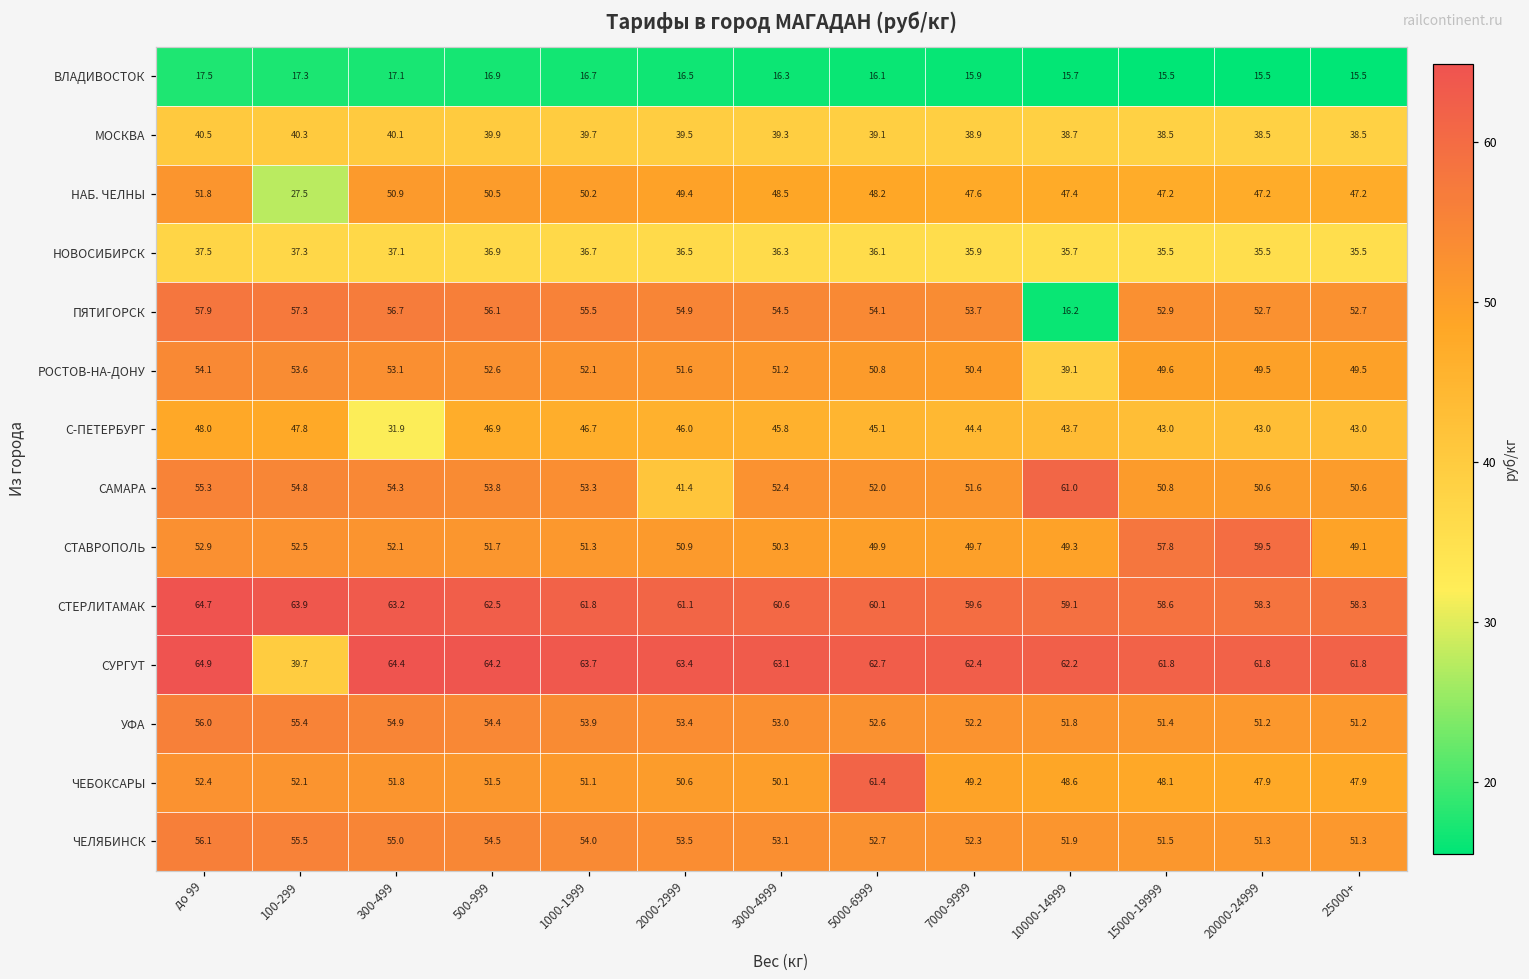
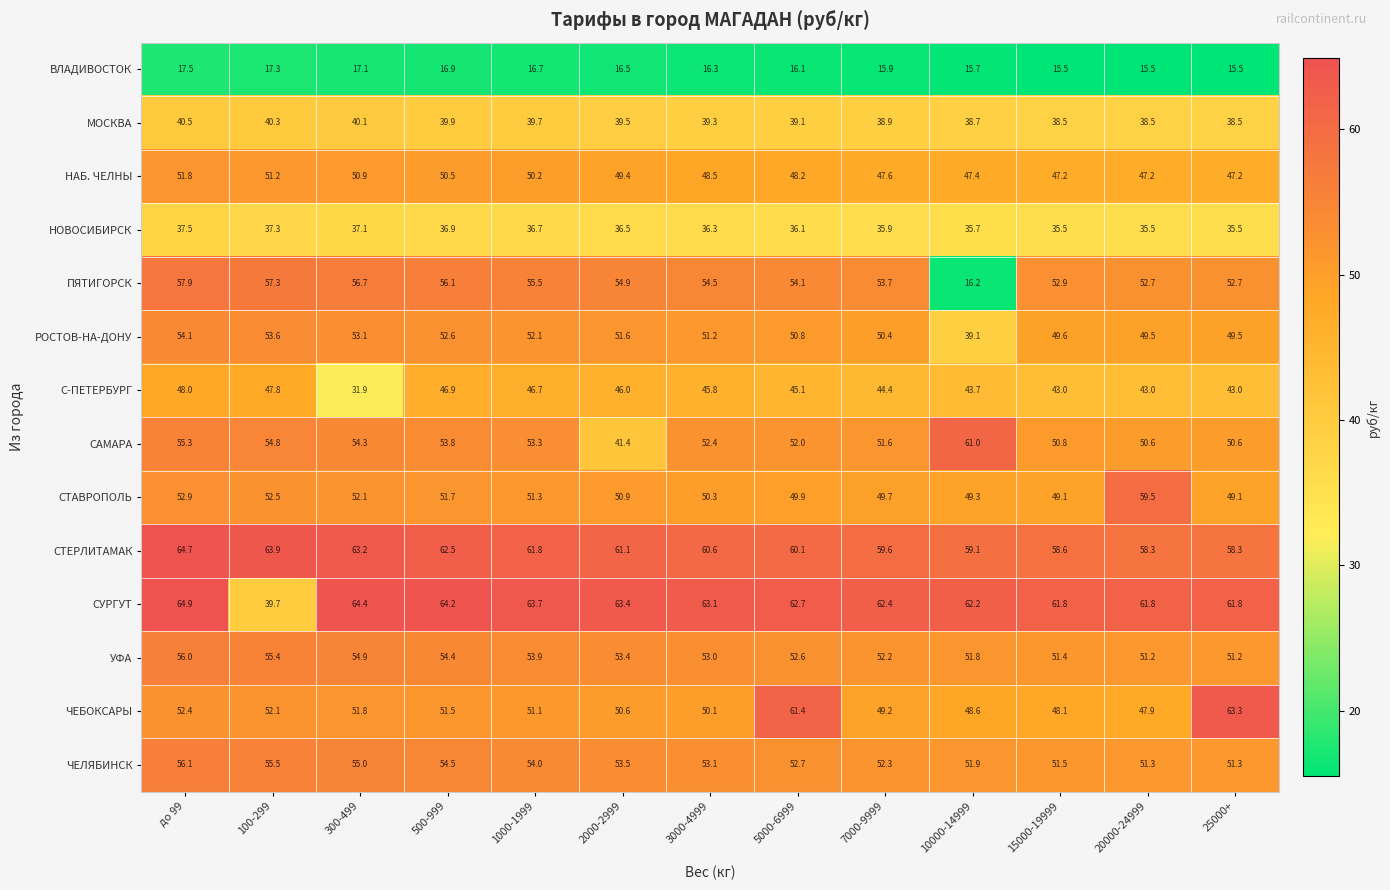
НАБ. ЧЕЛНЫ, 100-299: 27.5 -> 51.2
СТАВРОПОЛЬ, 15000-19999: 57.8 -> 49.1
ЧЕБОКСАРЫ, 25000+: 47.9 -> 63.3
